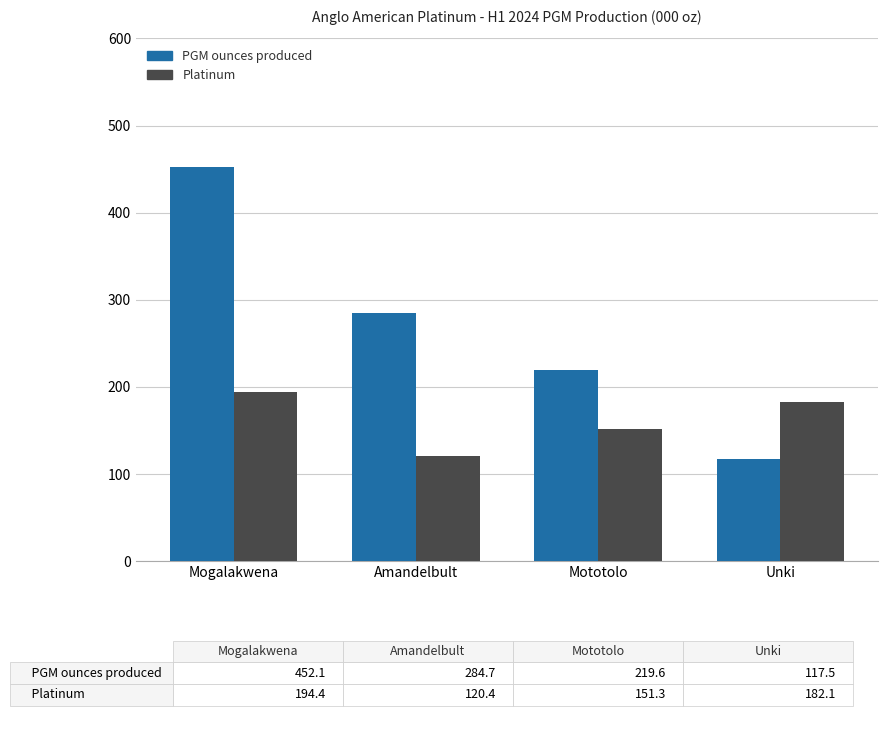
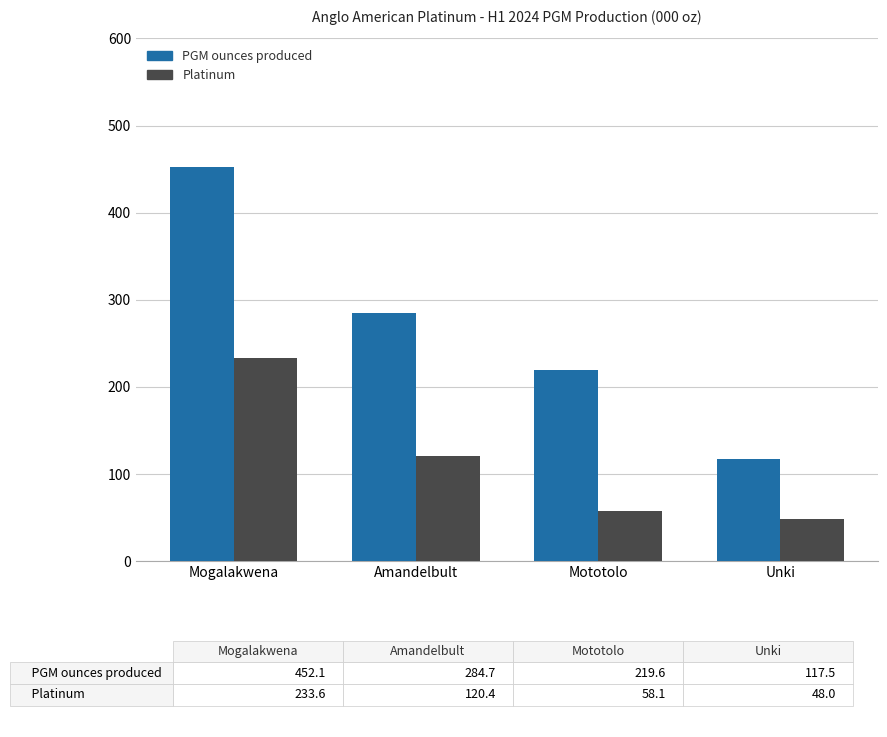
Platinum, Mogalakwena: 194.4 -> 233.6
Platinum, Mototolo: 151.3 -> 58.1
Platinum, Unki: 182.1 -> 48.0
